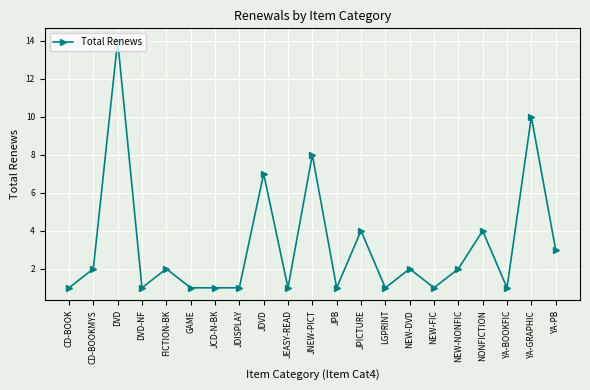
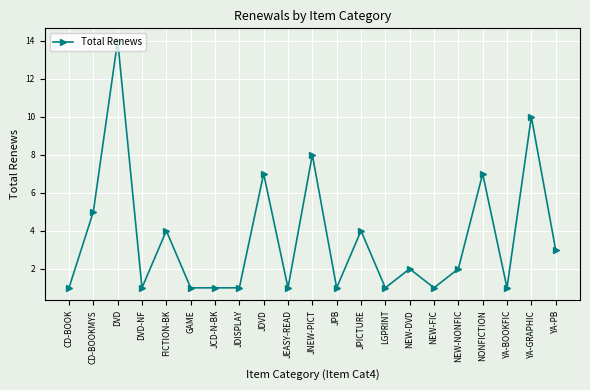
CD-BOOKMYS: 2 -> 5
FICTION-BK: 2 -> 4
NONFICTION: 4 -> 7
